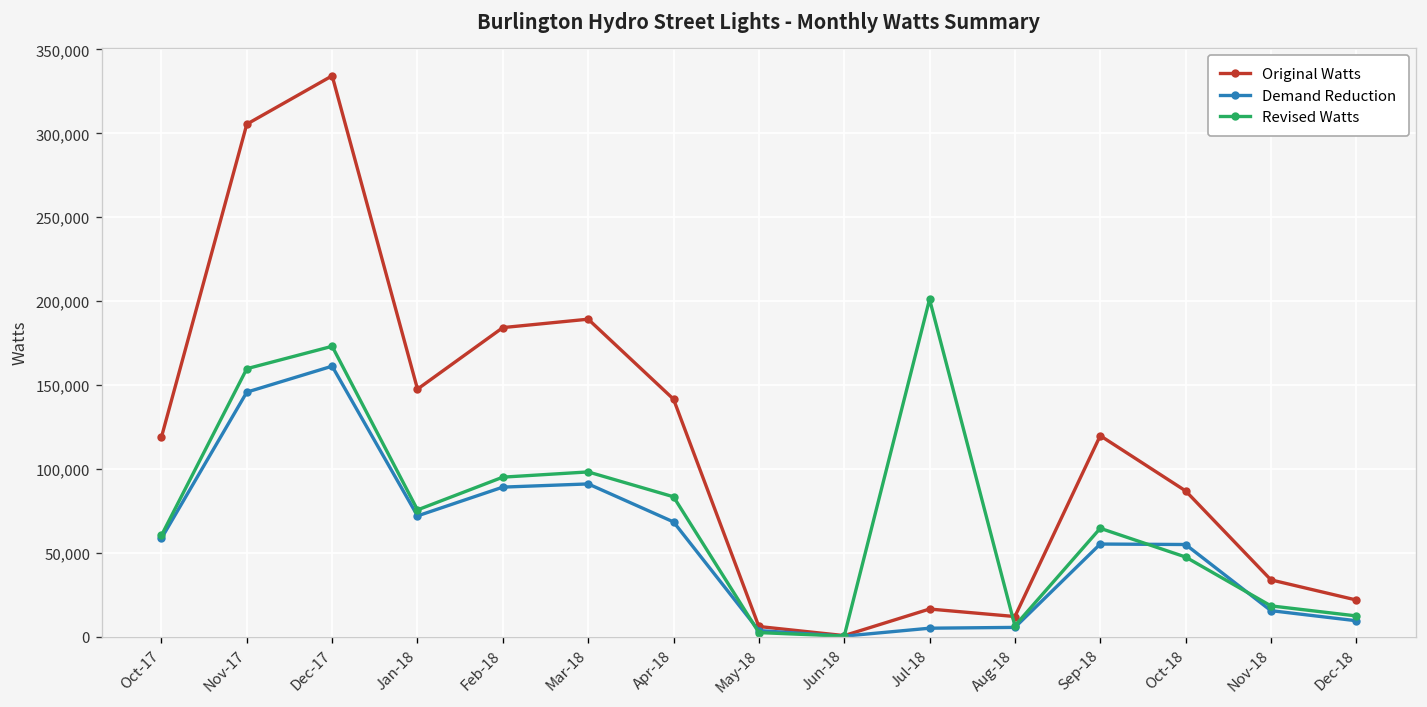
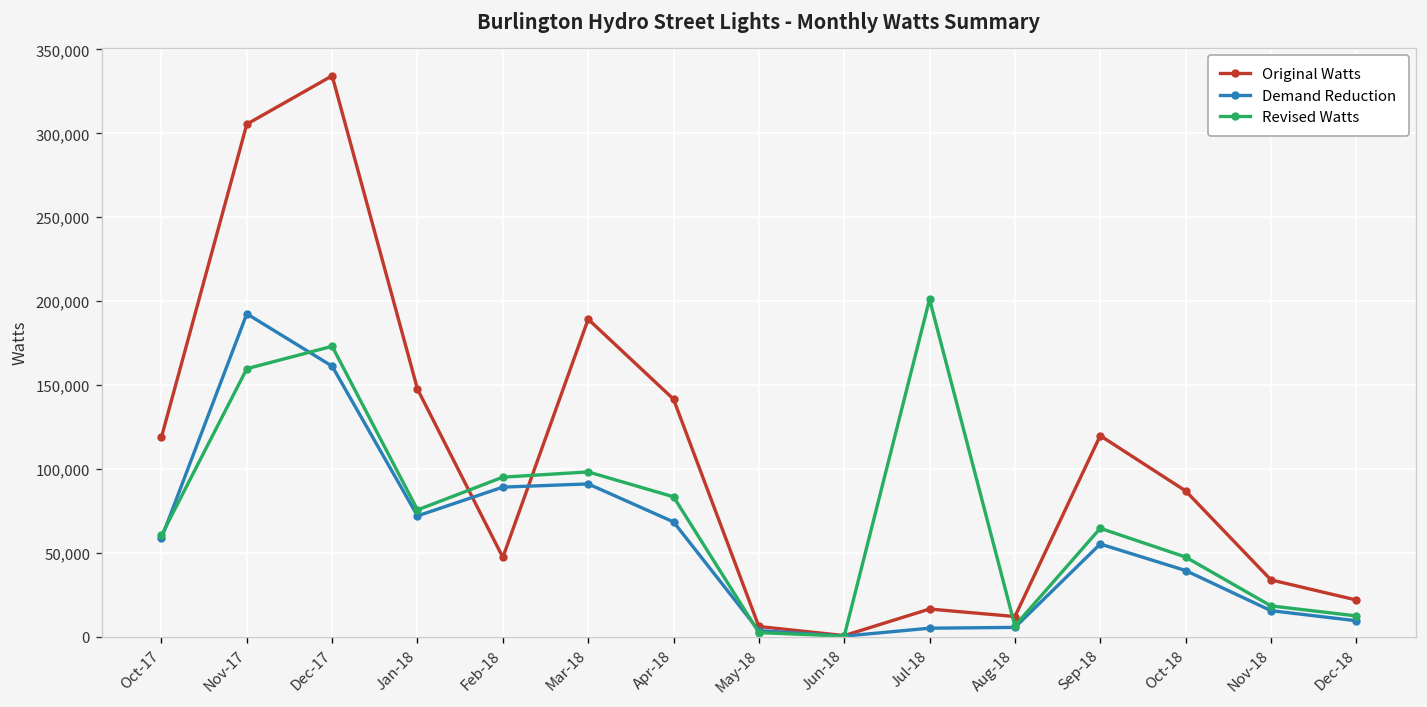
Demand Reduction, Nov-17: 146,000 -> 192,000
Original Watts, Feb-18: 184,000 -> 47,000
Demand Reduction, Oct-18: 55,000 -> 39,000
